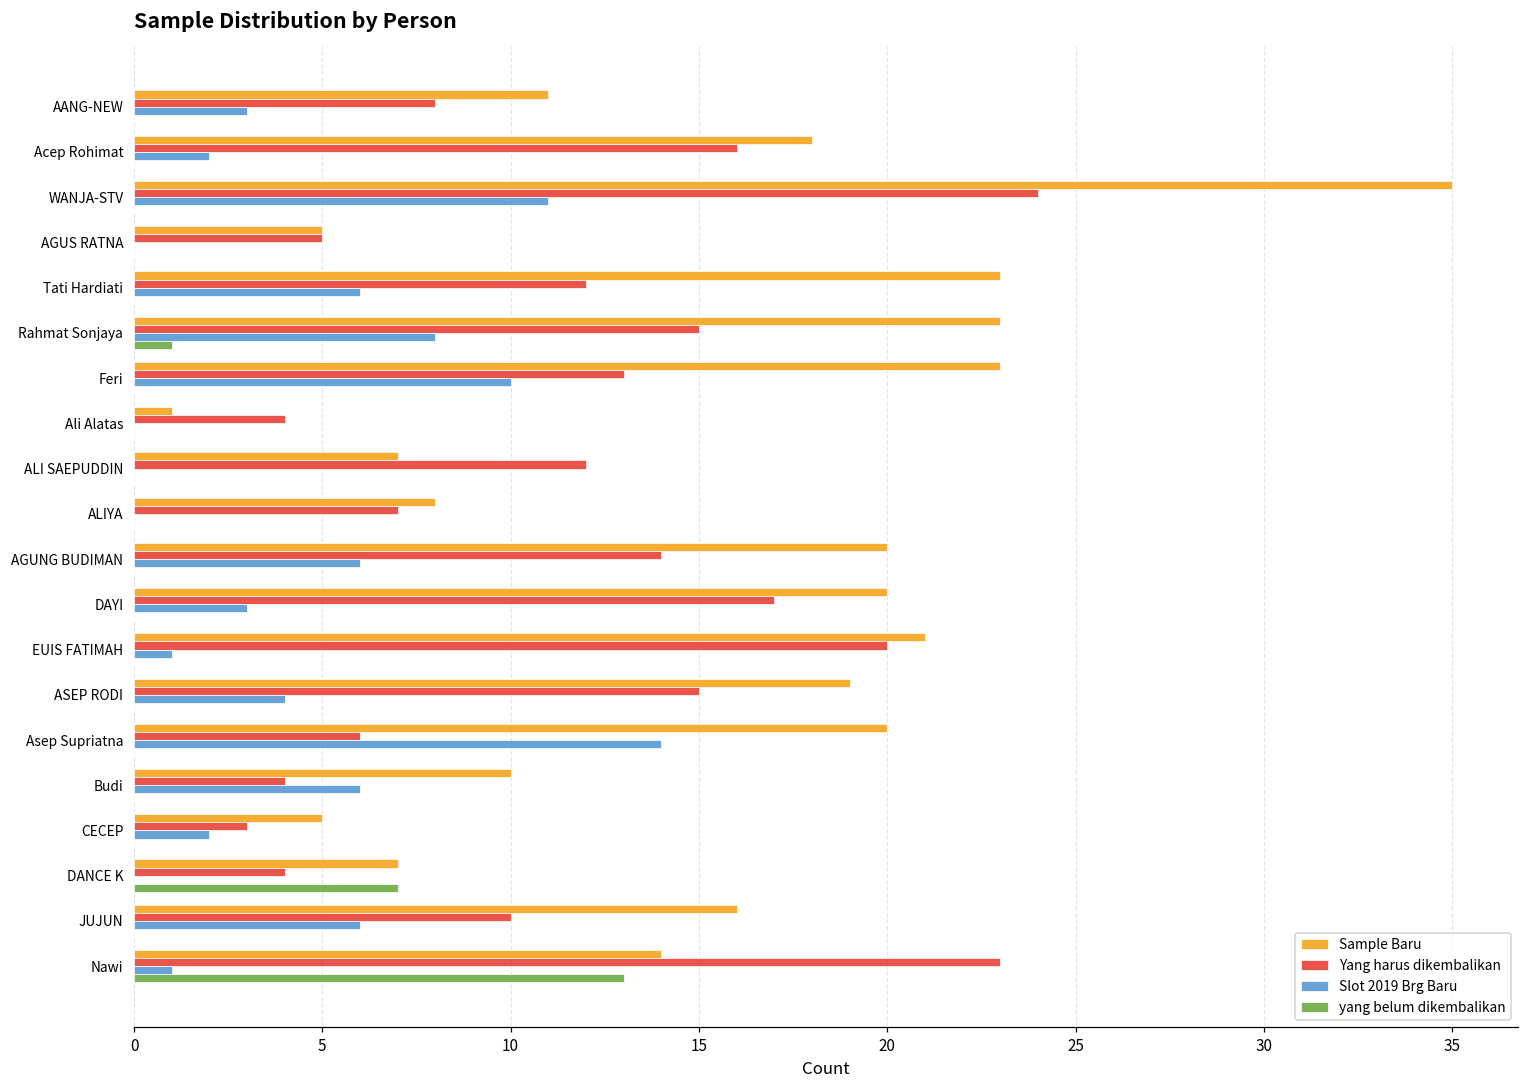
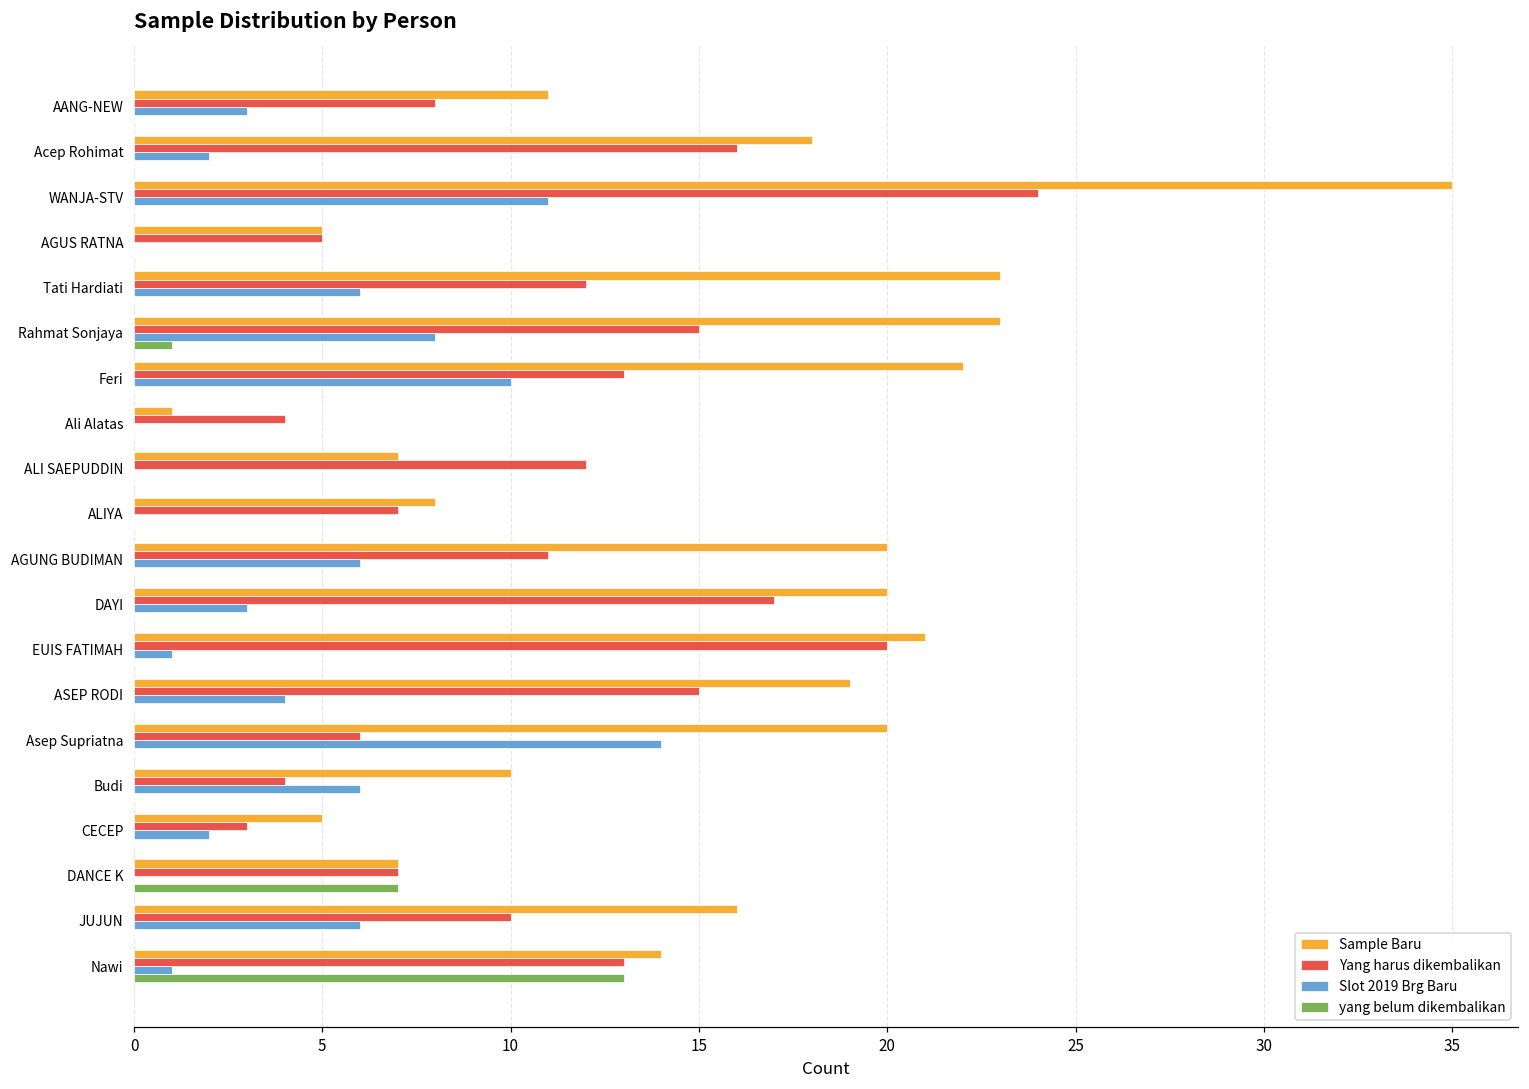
Sample Baru, Feri: 23 -> 22
Yang harus dikembalikan, AGUNG BUDIMAN: 14 -> 11
Yang harus dikembalikan, DANCE K: 4 -> 7
Yang harus dikembalikan, Nawi: 23 -> 13
